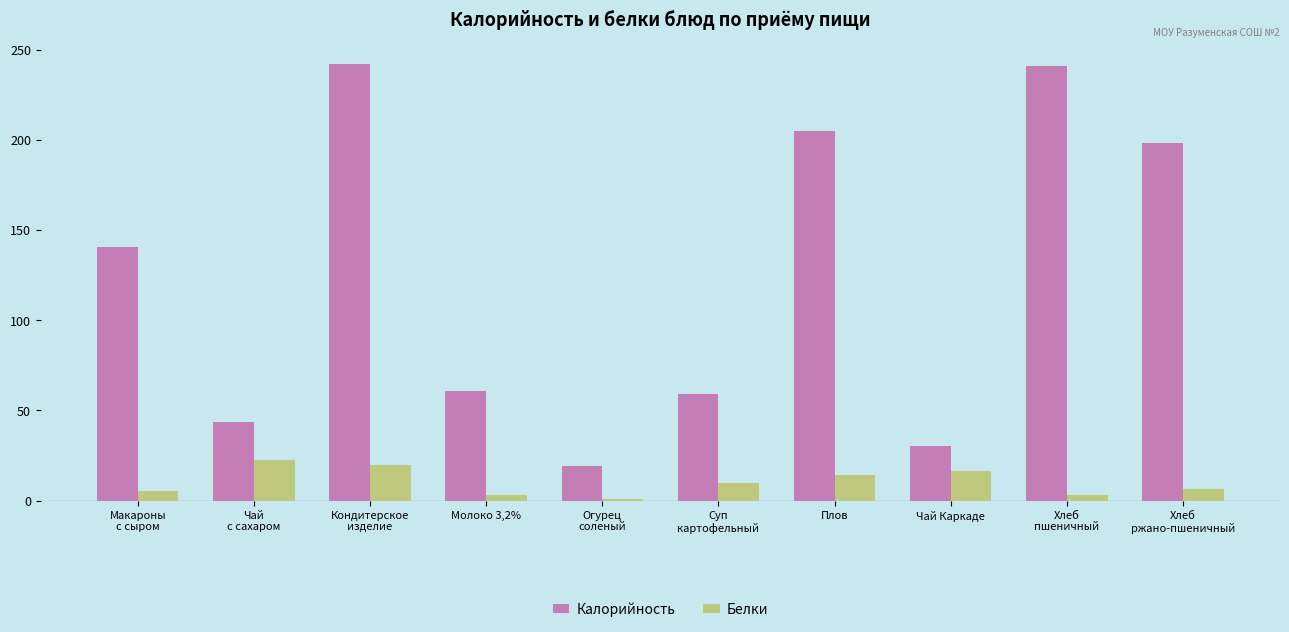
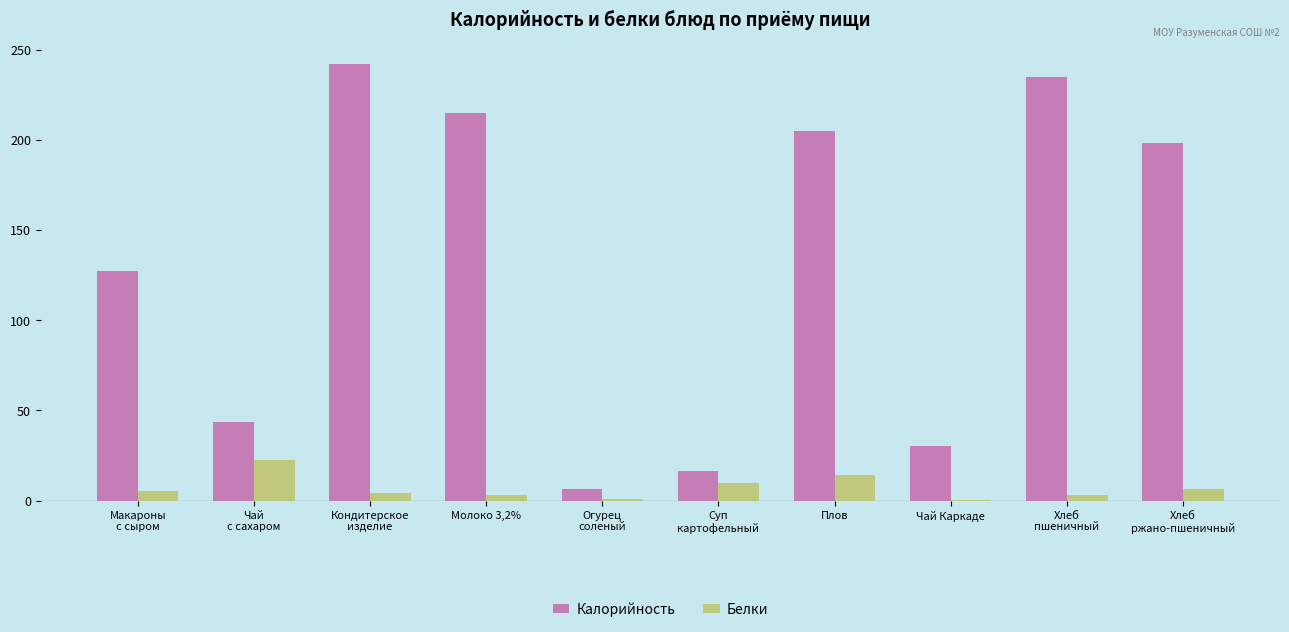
Калорийность, Макароны с сыром: 140 -> 127
Белки, Кондитерское изделие: 20 -> 4
Калорийность, Молоко 3,2%: 61 -> 215
Калорийность, Огурец соленый: 19 -> 6
Калорийность, Суп картофельный: 59 -> 16
Белки, Чай Каркаде: 16 -> 0
Калорийность, Хлеб пшеничный: 241 -> 235
